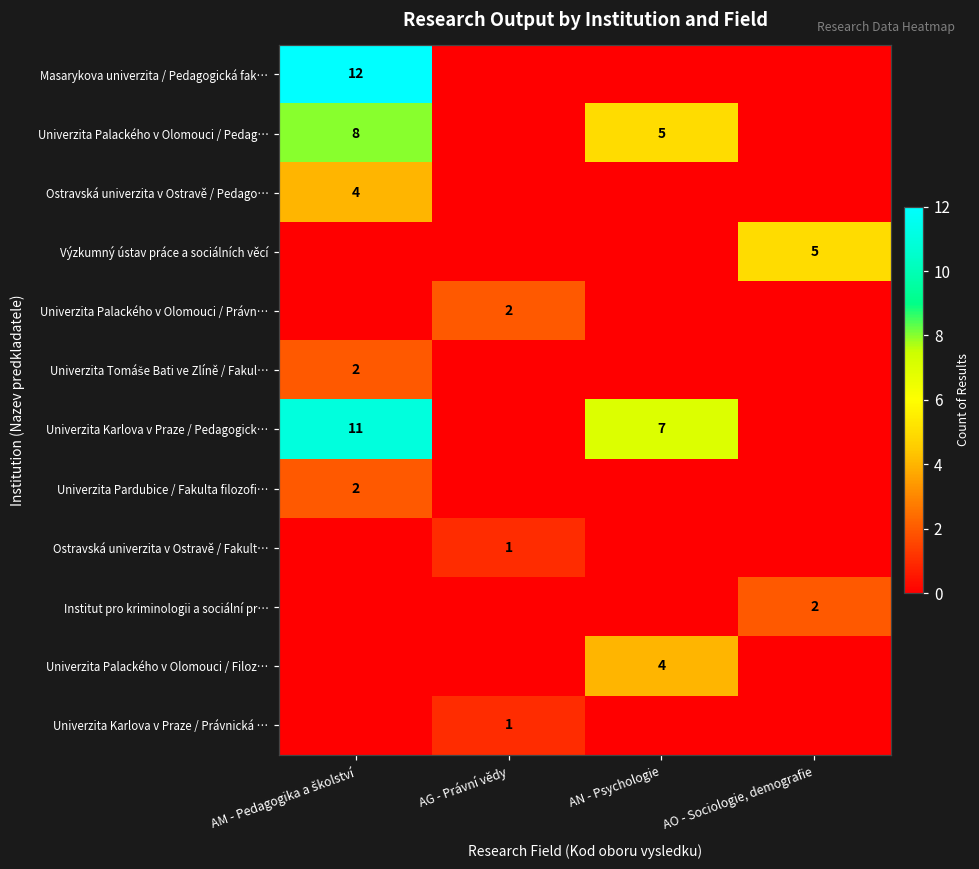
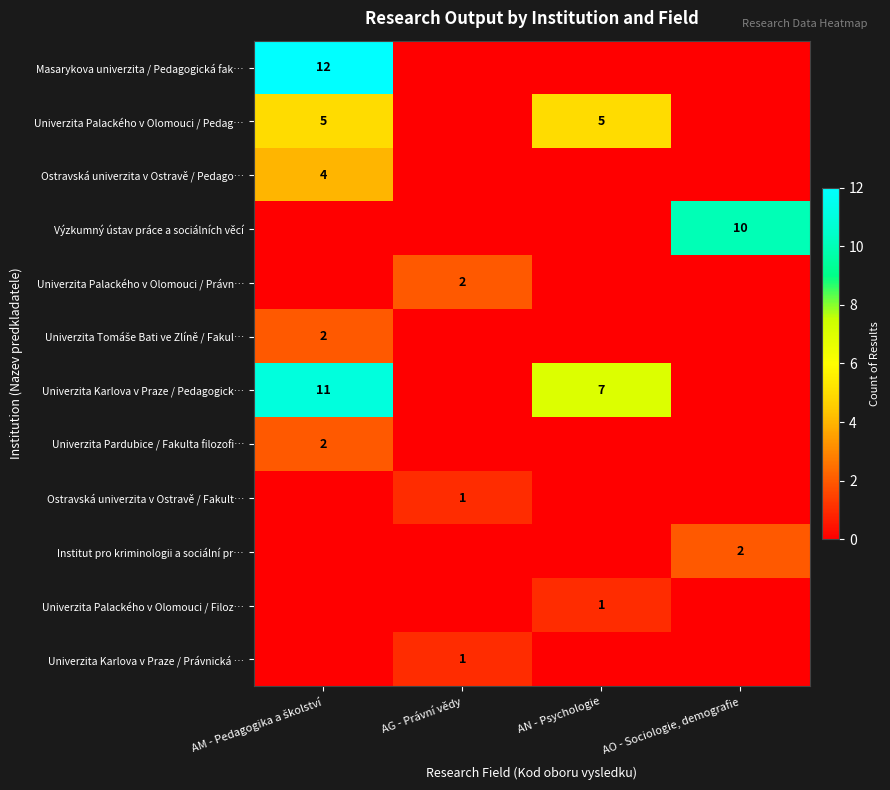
Univerzita Palackého v Olomouci / Pedag…, AM - Pedagogika a školství: 8 -> 5
Výzkumný ústav práce a sociálních věcí, AO - Sociologie, demografie: 5 -> 10
Univerzita Palackého v Olomouci / Filoz…, AN - Psychologie: 4 -> 1
